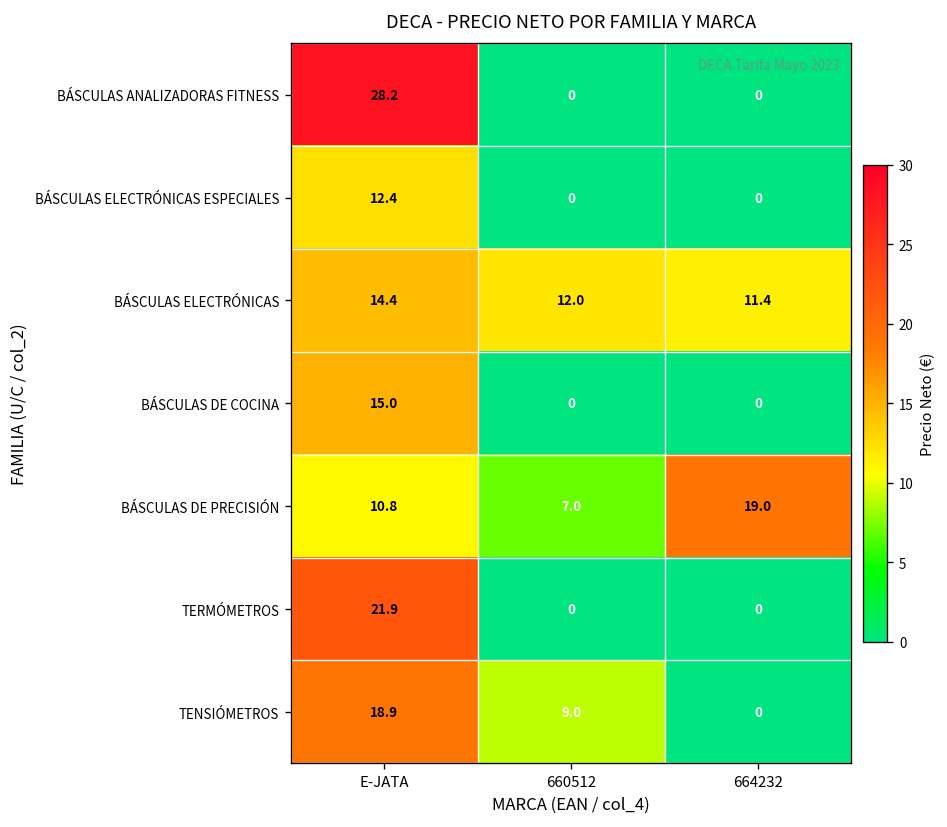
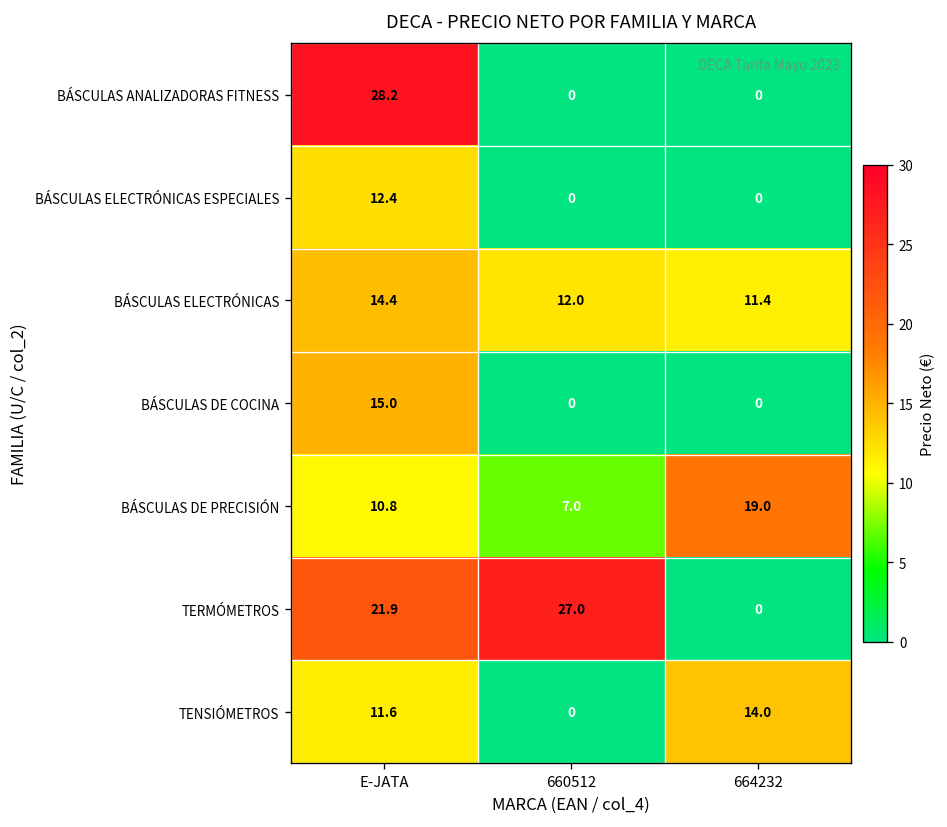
TERMÓMETROS, 660512: 0 -> 27.0
TENSIÓMETROS, E-JATA: 18.9 -> 11.6
TENSIÓMETROS, 660512: 9.0 -> 0
TENSIÓMETROS, 664232: 0 -> 14.0
